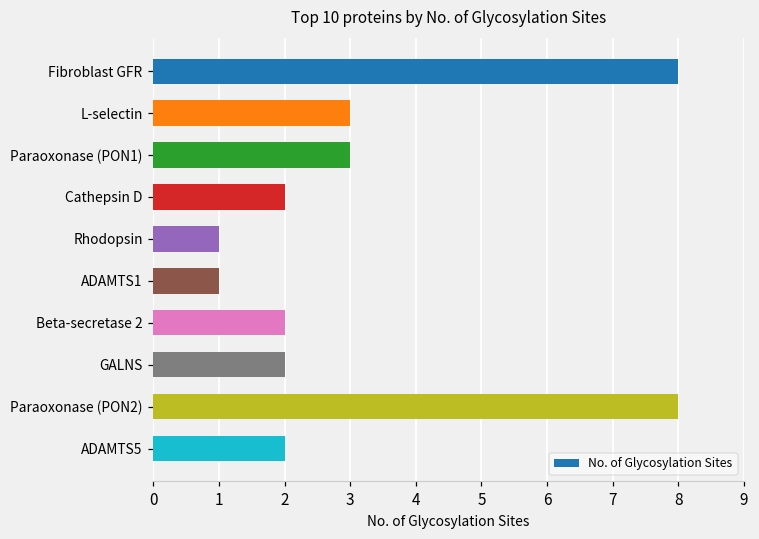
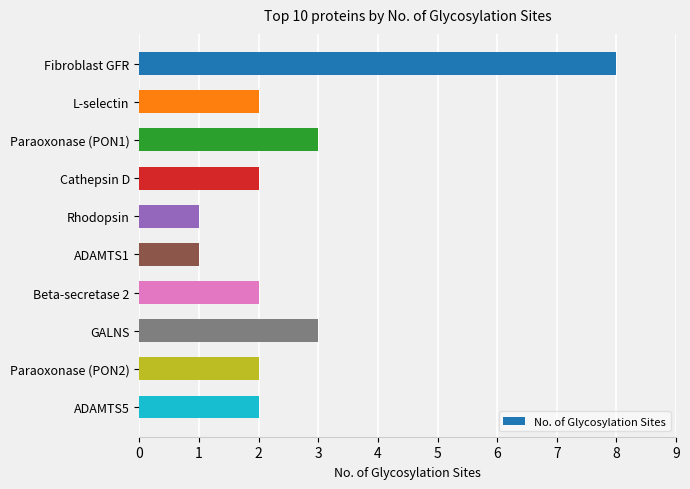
L-selectin: 3 -> 2
GALNS: 2 -> 3
Paraoxonase (PON2): 8 -> 2
